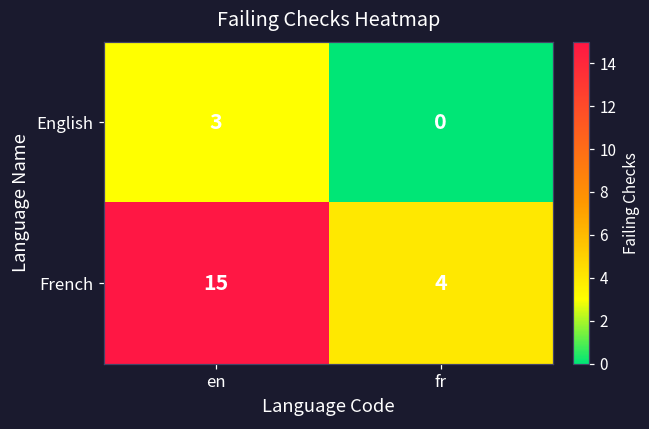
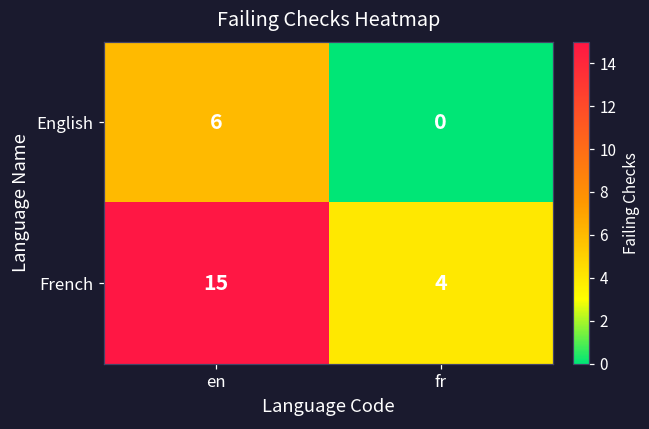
English, en: 3 -> 6
